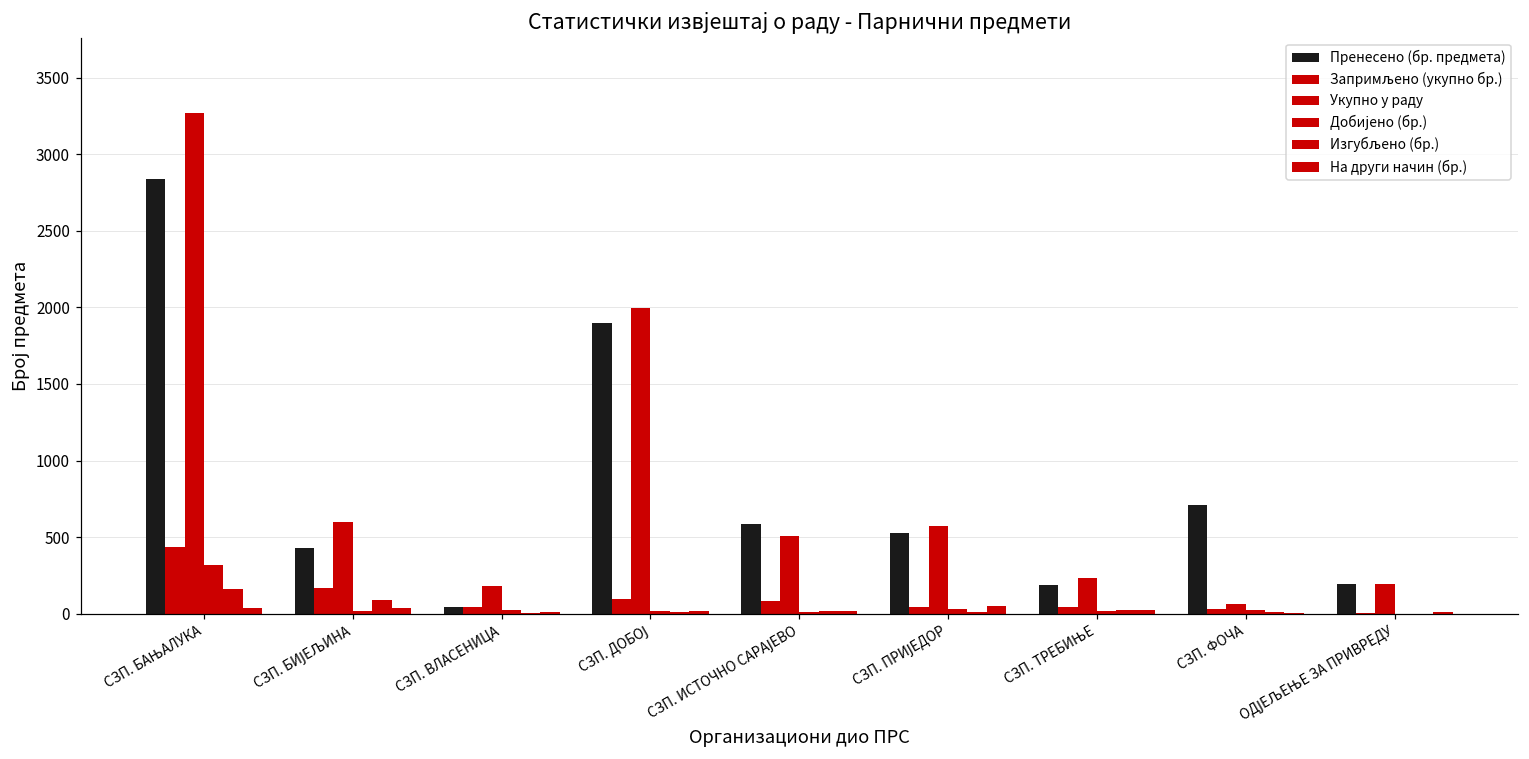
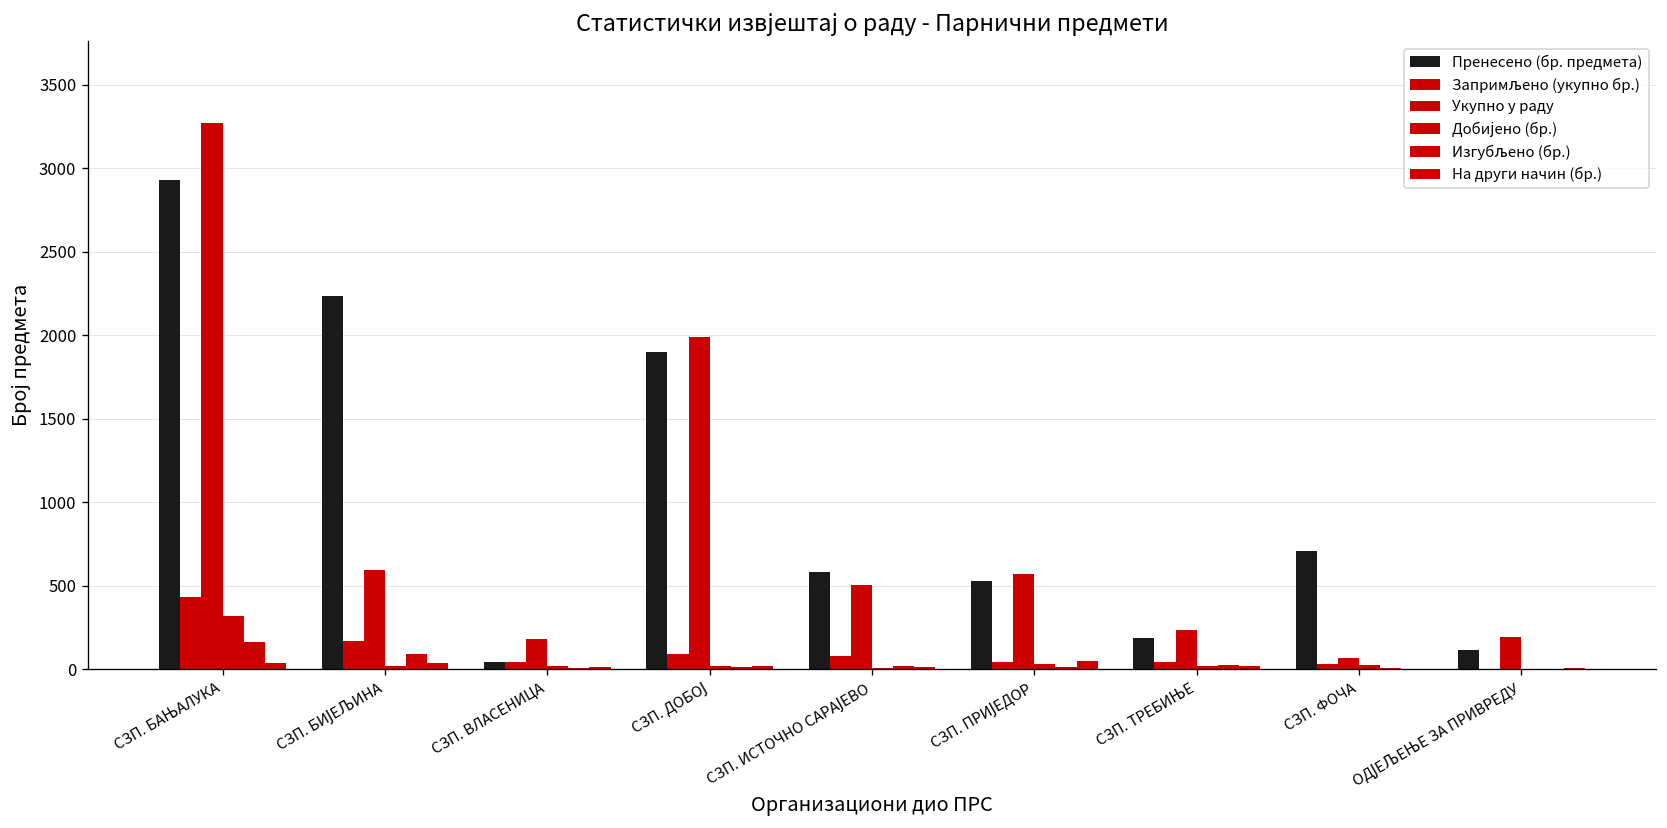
Пренесено (бр. предмета), СЗП. БАЊАЛУКА: 2840 -> 2930
Пренесено (бр. предмета), СЗП. БИЈЕЉИНА: 430 -> 2230
Пренесено (бр. предмета), ОДЈЕЉЕЊЕ ЗА ПРИВРЕДУ: 200 -> 120
